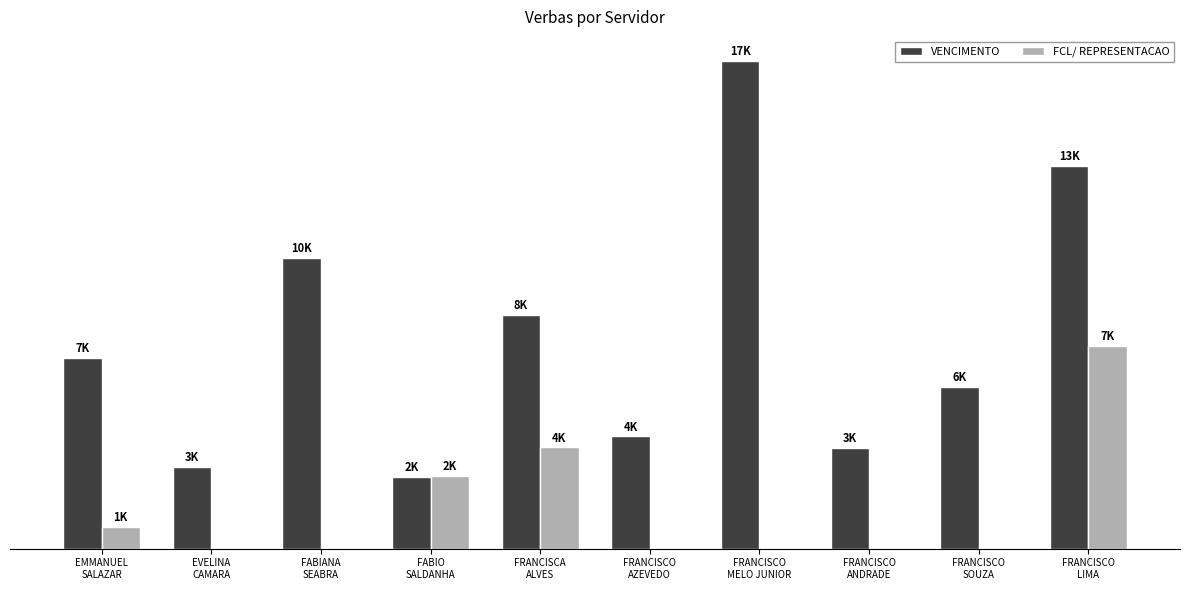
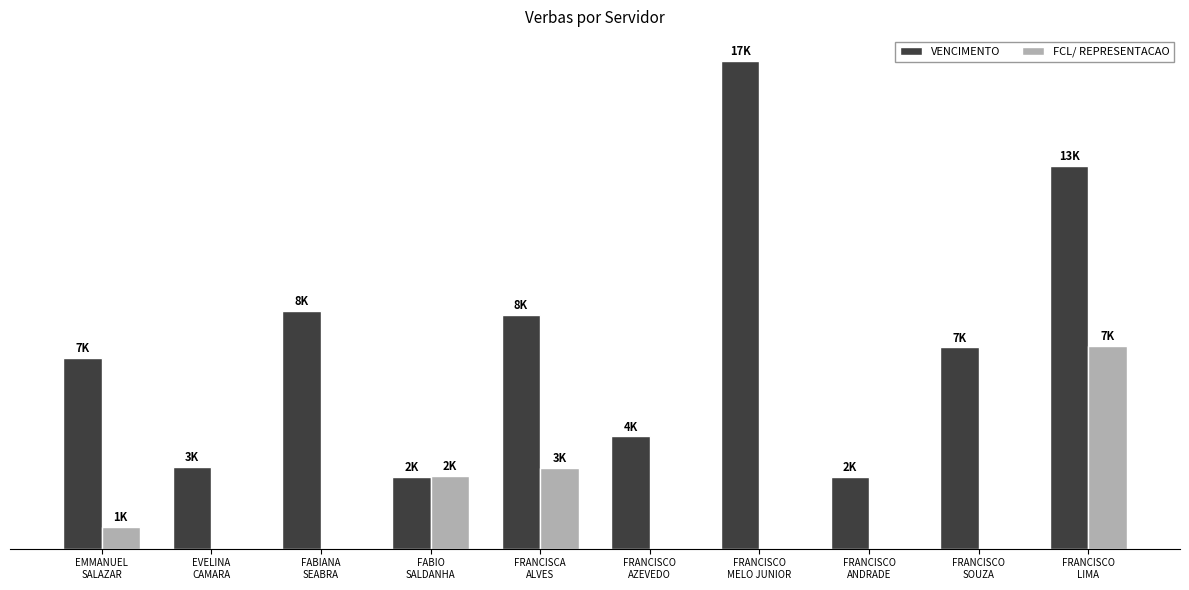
VENCIMENTO, FABIANA SEABRA: 10K -> 8K
FCL/ REPRESENTACAO, FRANCISCA ALVES: 4K -> 3K
VENCIMENTO, FRANCISCO ANDRADE: 3K -> 2K
VENCIMENTO, FRANCISCO SOUZA: 6K -> 7K
